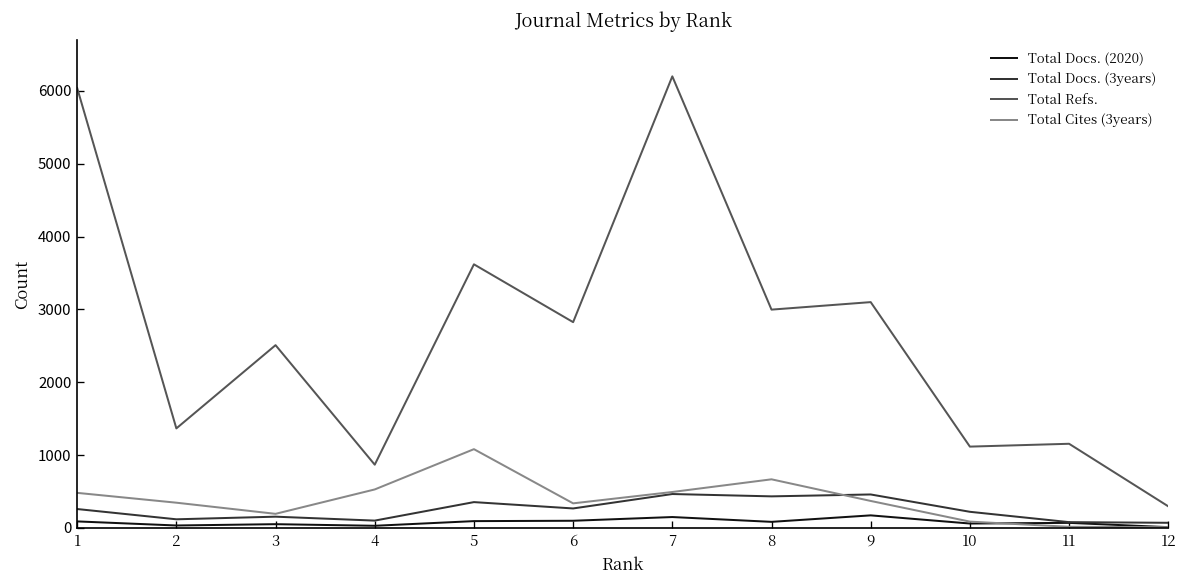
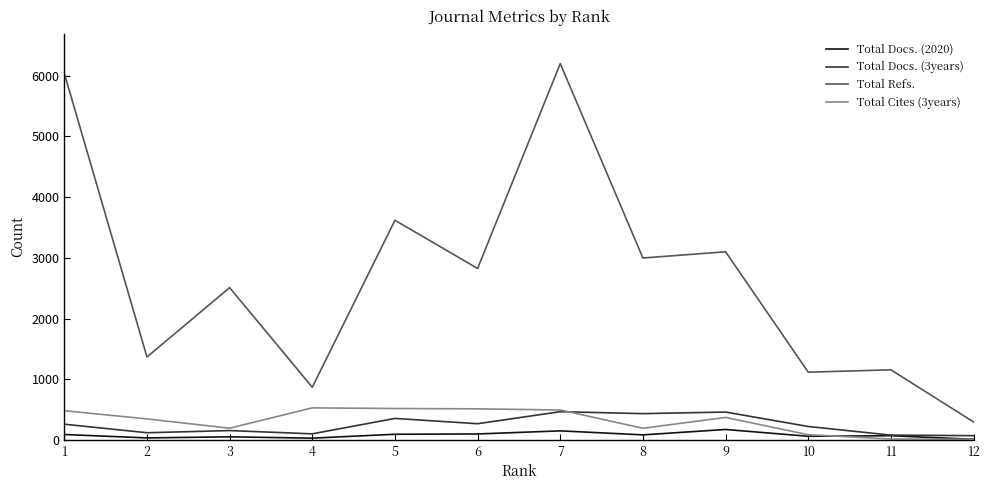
Total Cites (3years), 5: 1100 -> 500
Total Cites (3years), 6: 300 -> 500
Total Cites (3years), 8: 700 -> 200
